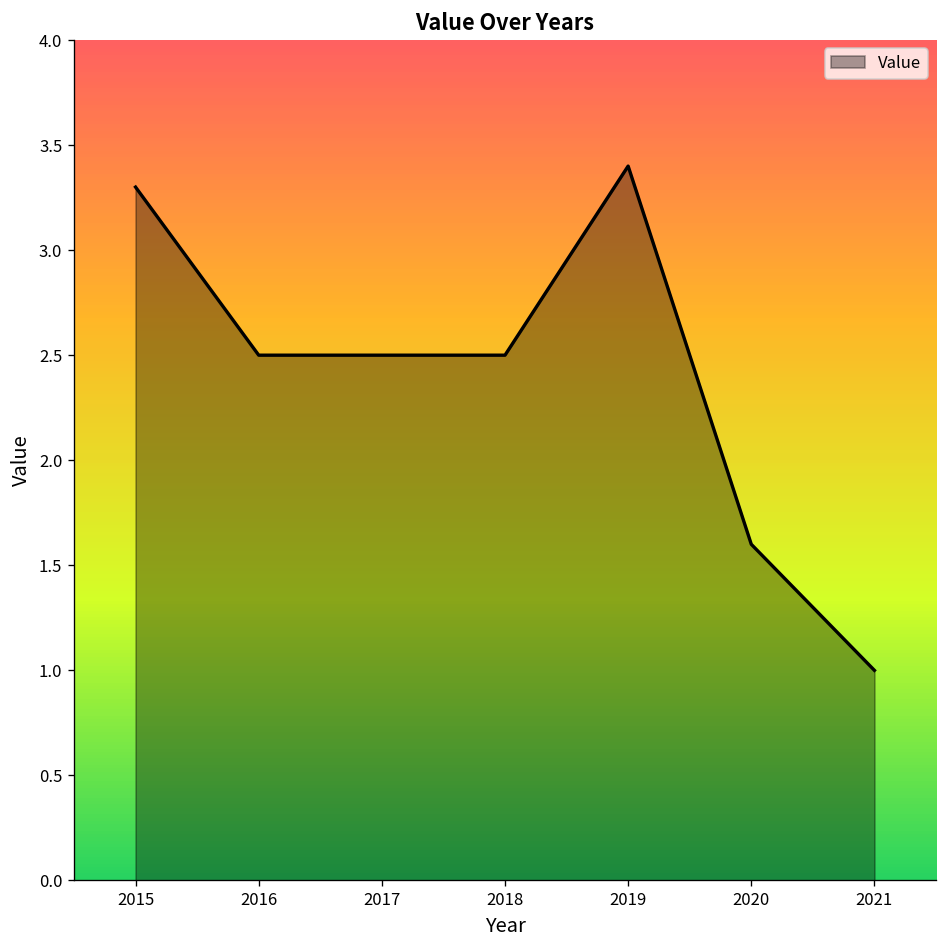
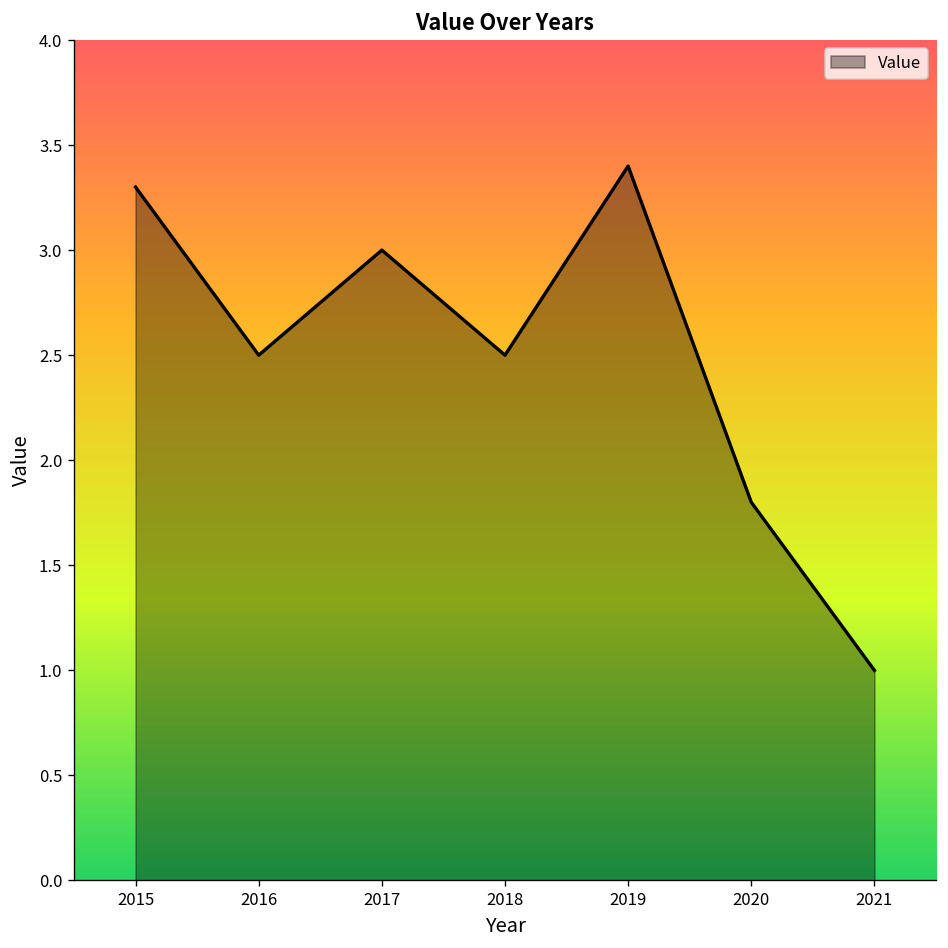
2017: 2.5 -> 3.0
2020: 1.6 -> 1.8
